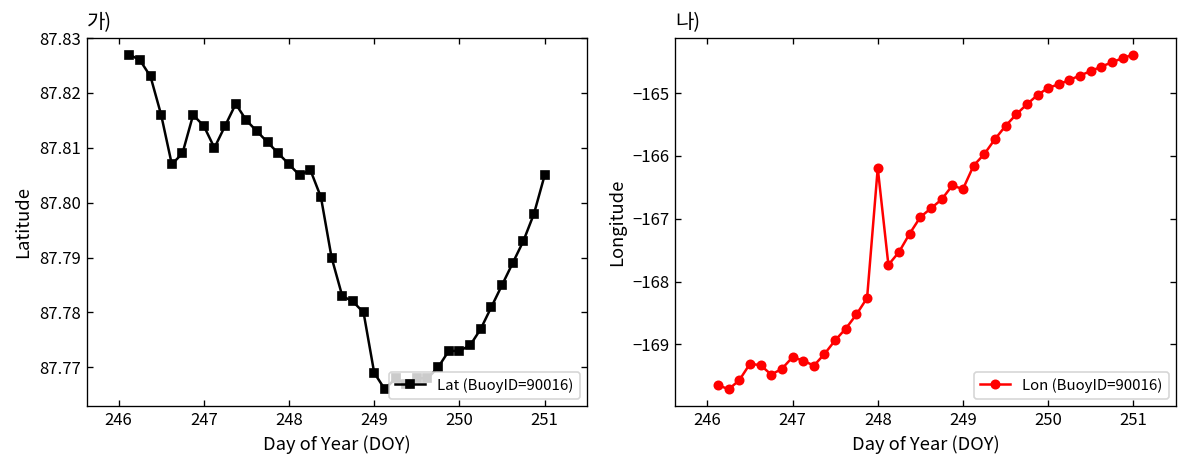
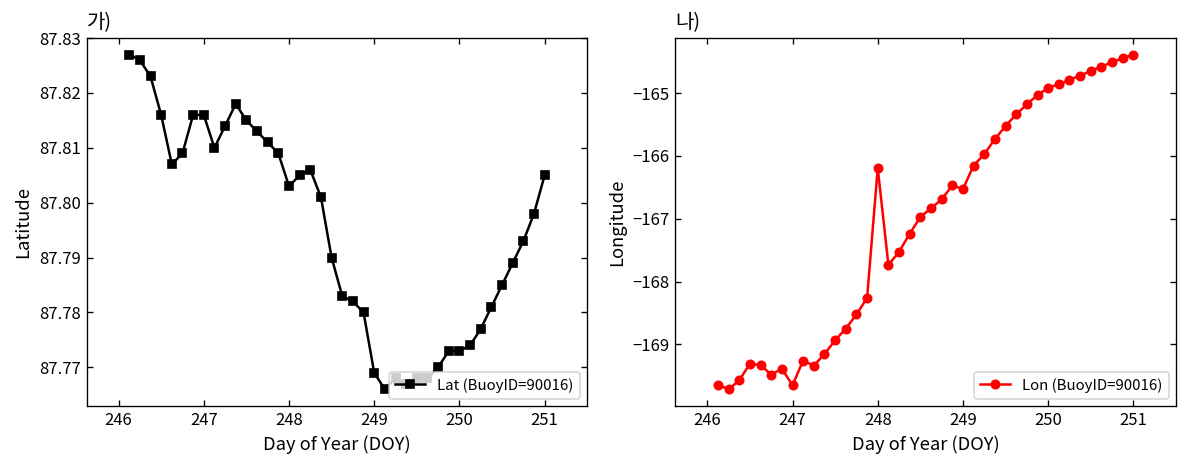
가), 247: 87.814 -> 87.816
가), 248: 87.807 -> 87.803
나), 247: -169.2 -> -169.7
